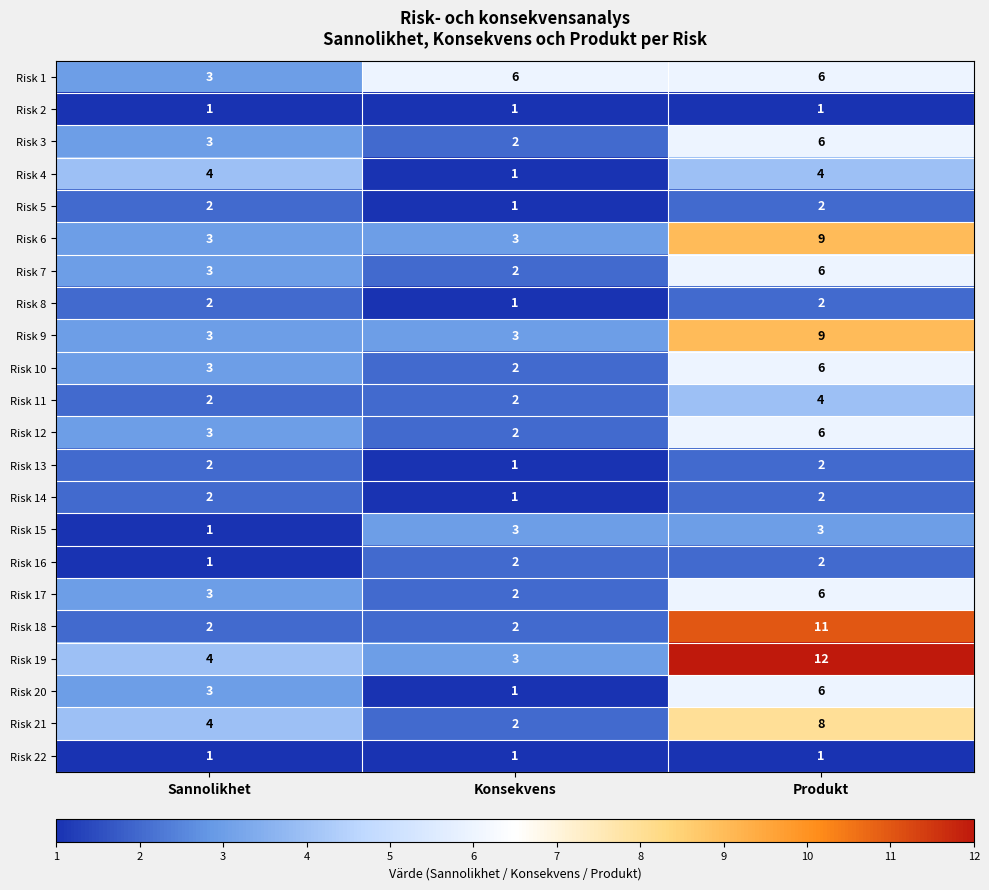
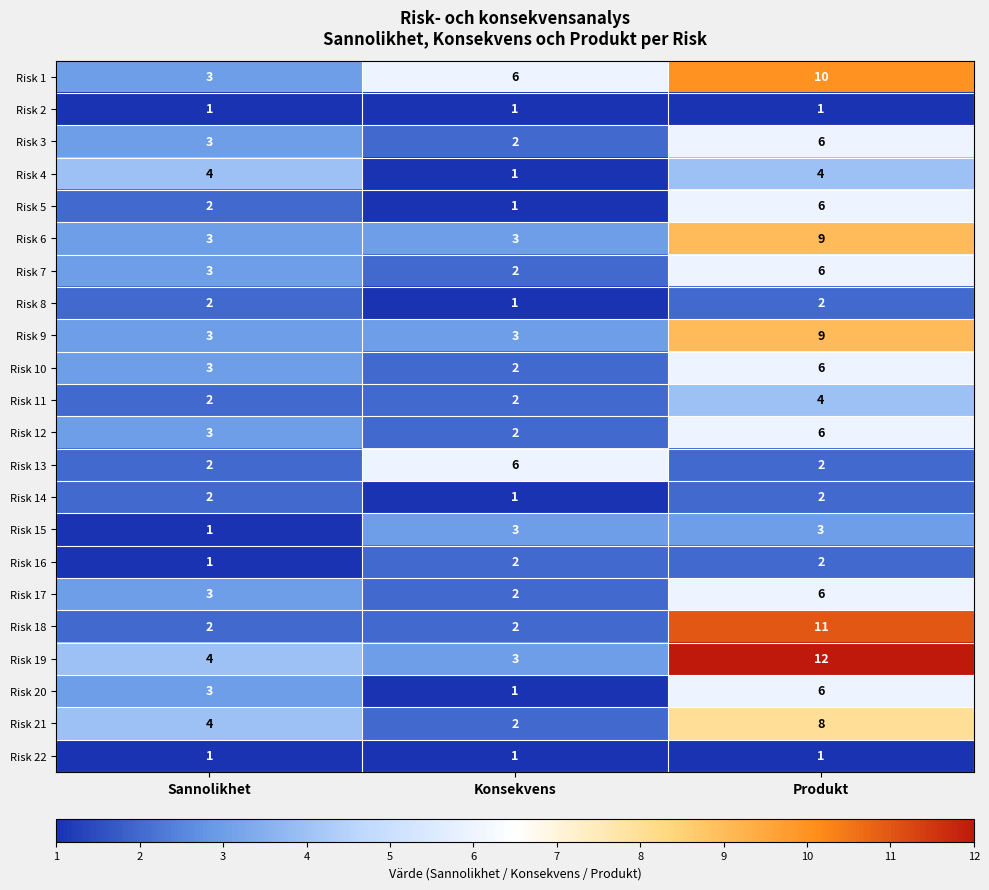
Risk 1, Produkt: 6 -> 10
Risk 5, Produkt: 2 -> 6
Risk 13, Konsekvens: 1 -> 6
